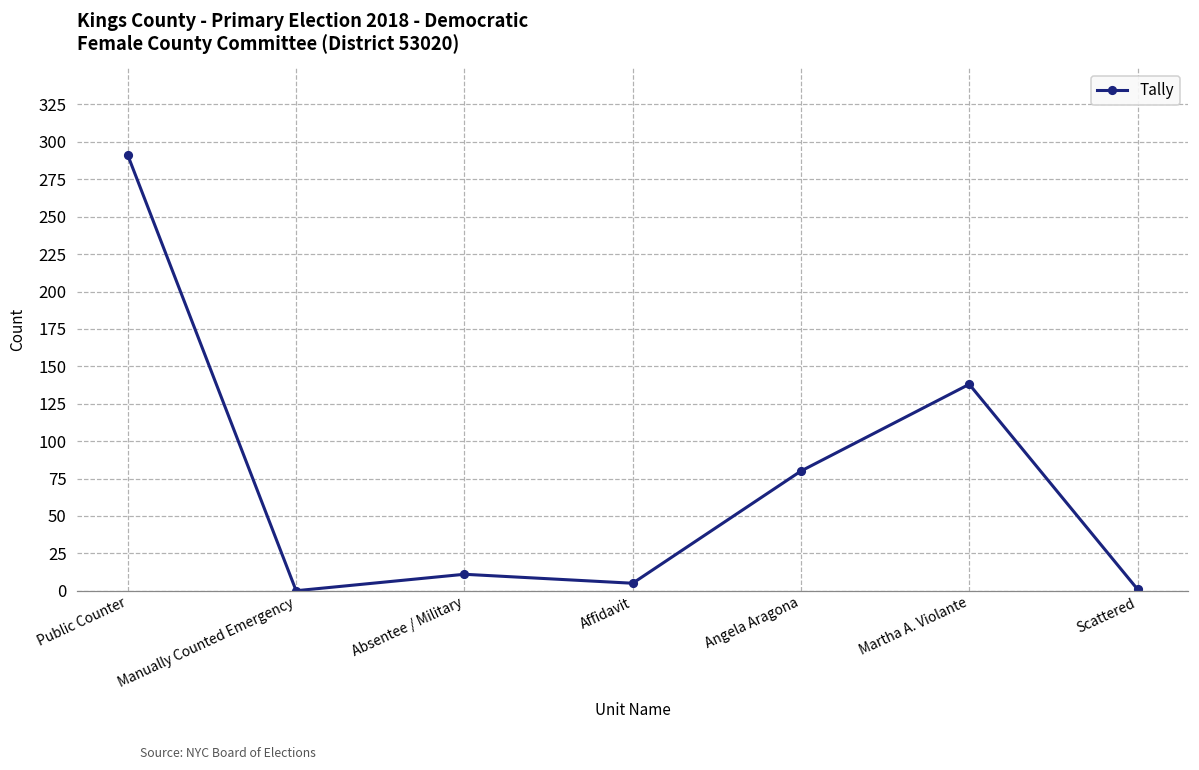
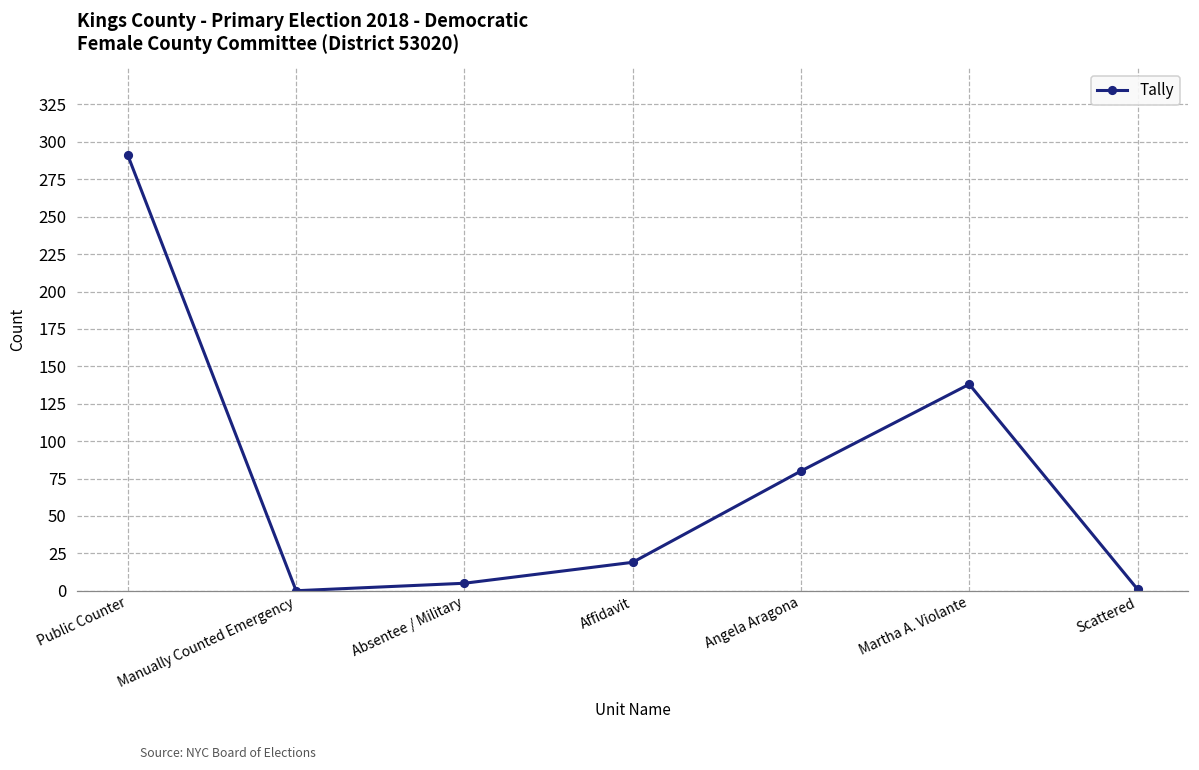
Absentee / Military: 11 -> 5
Affidavit: 5 -> 19
